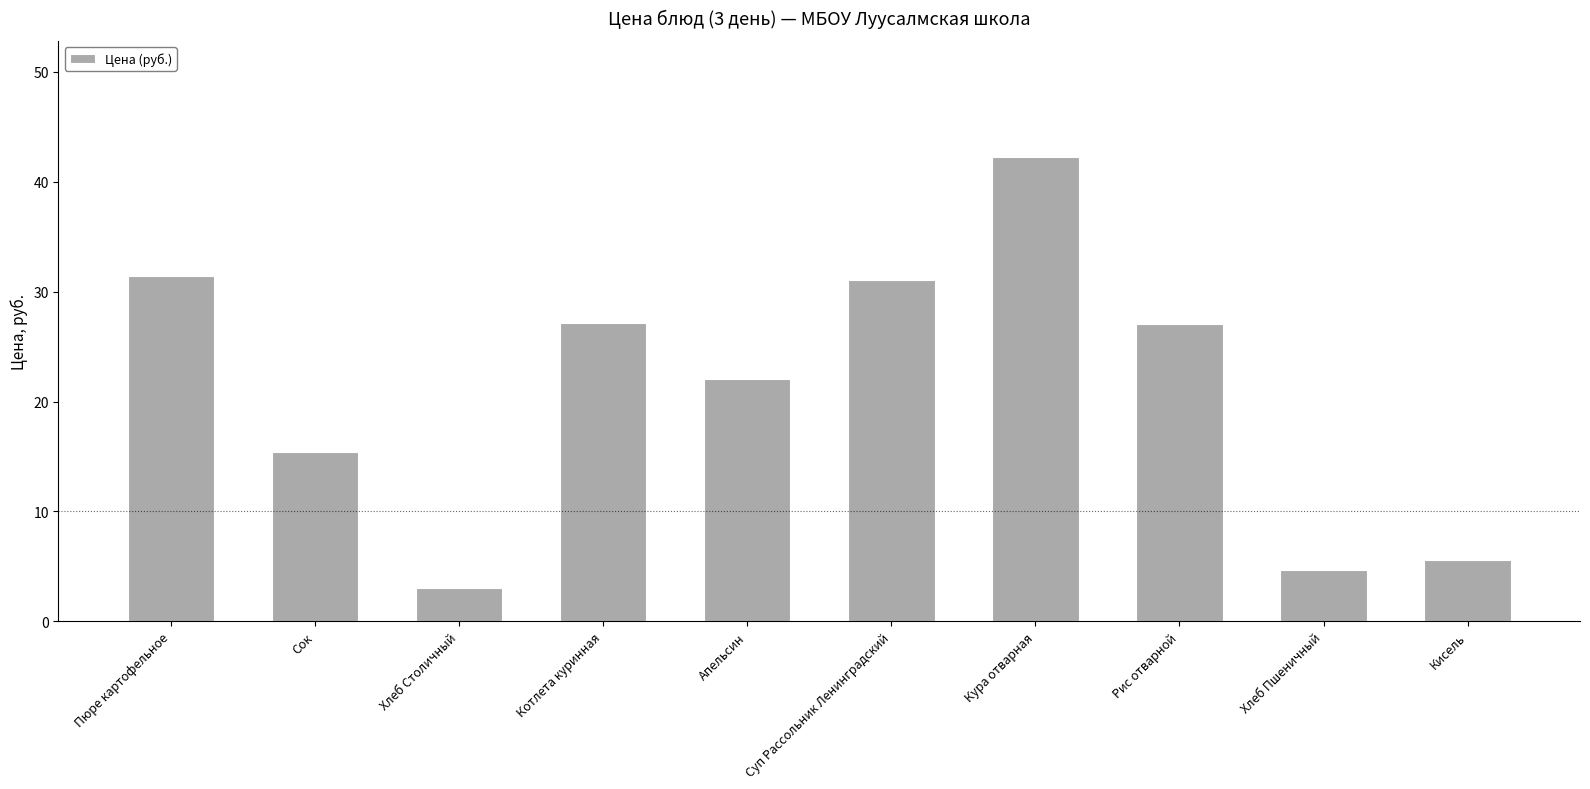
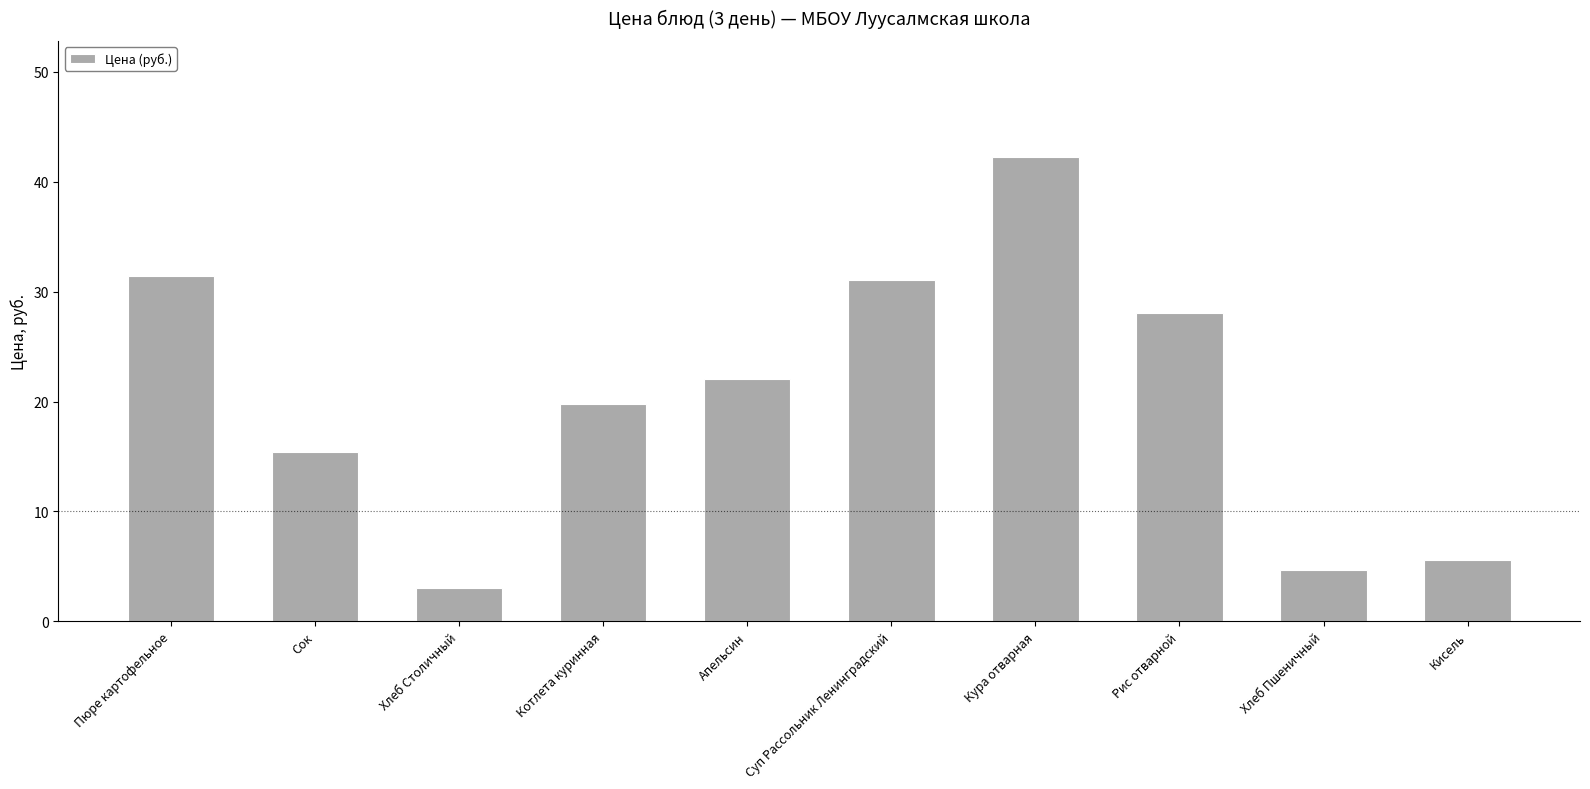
Котлета куринная: 27.2 -> 19.8
Рис отварной: 27.1 -> 28.1
